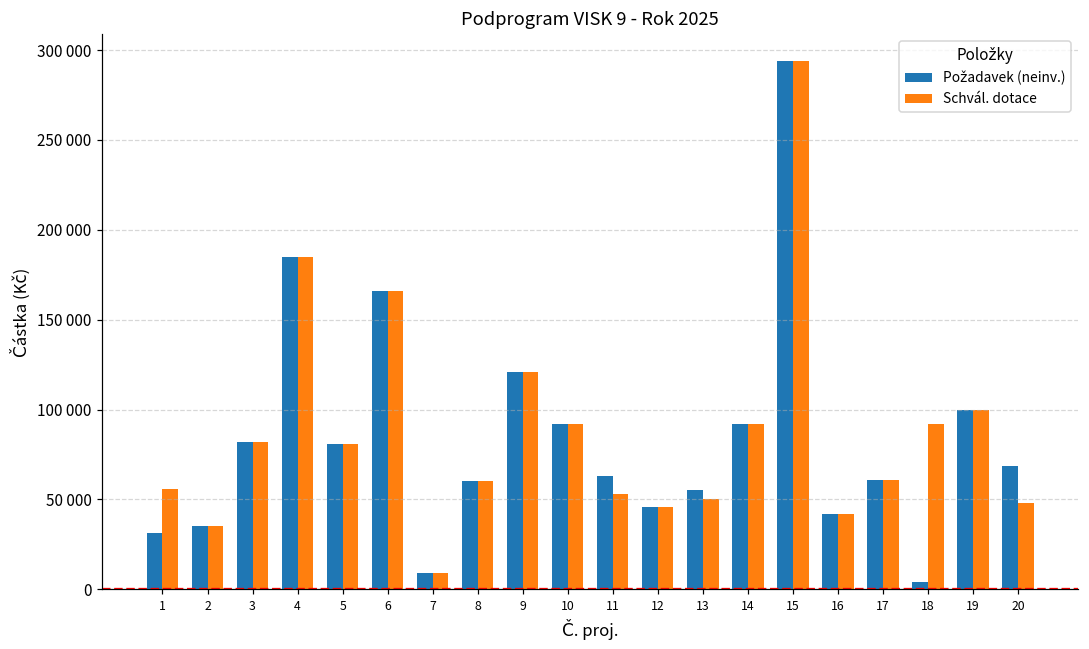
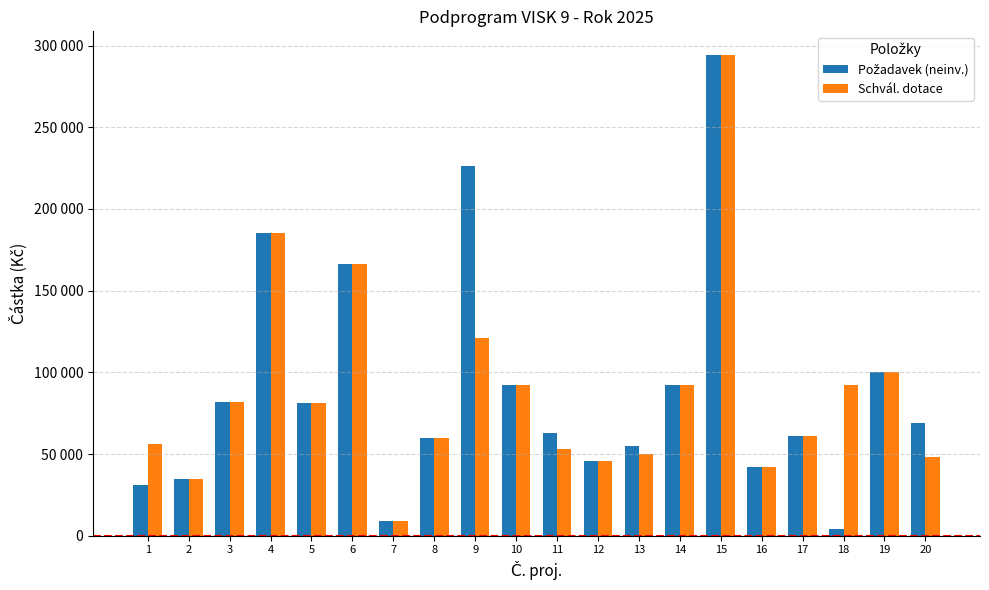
Požadavek (neinv.), 9: 121000 -> 226000
